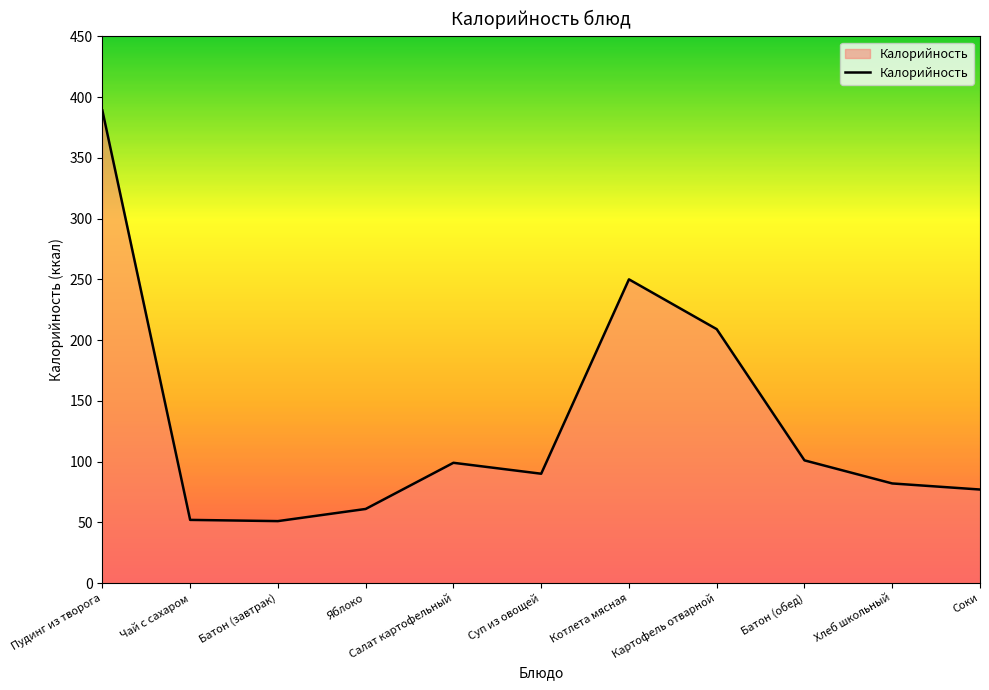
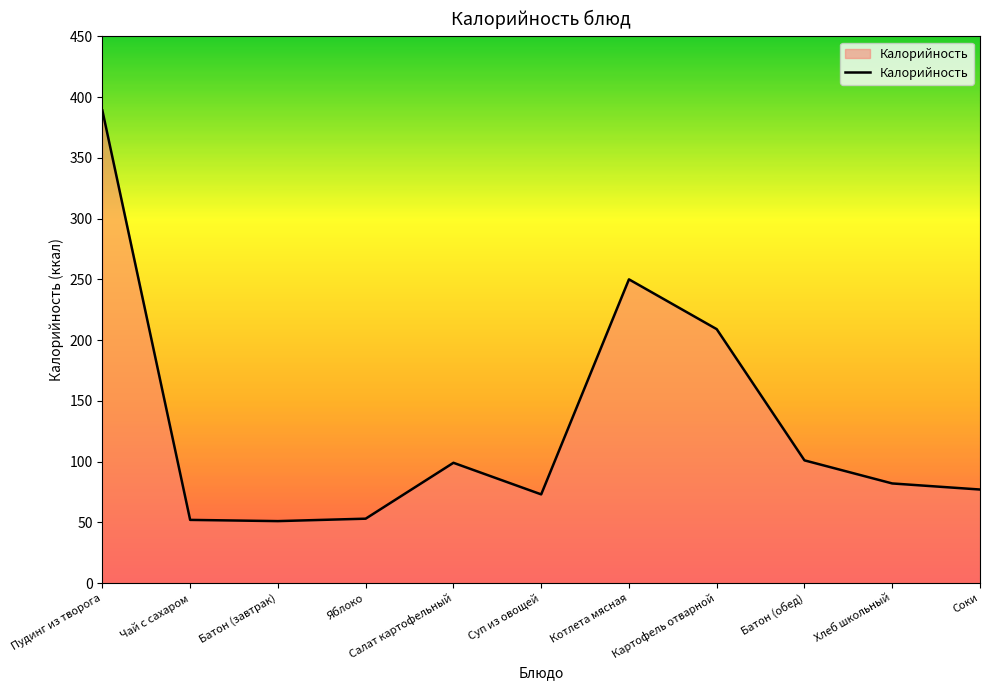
Яблоко: 61 -> 53
Суп из овощей: 90 -> 73
